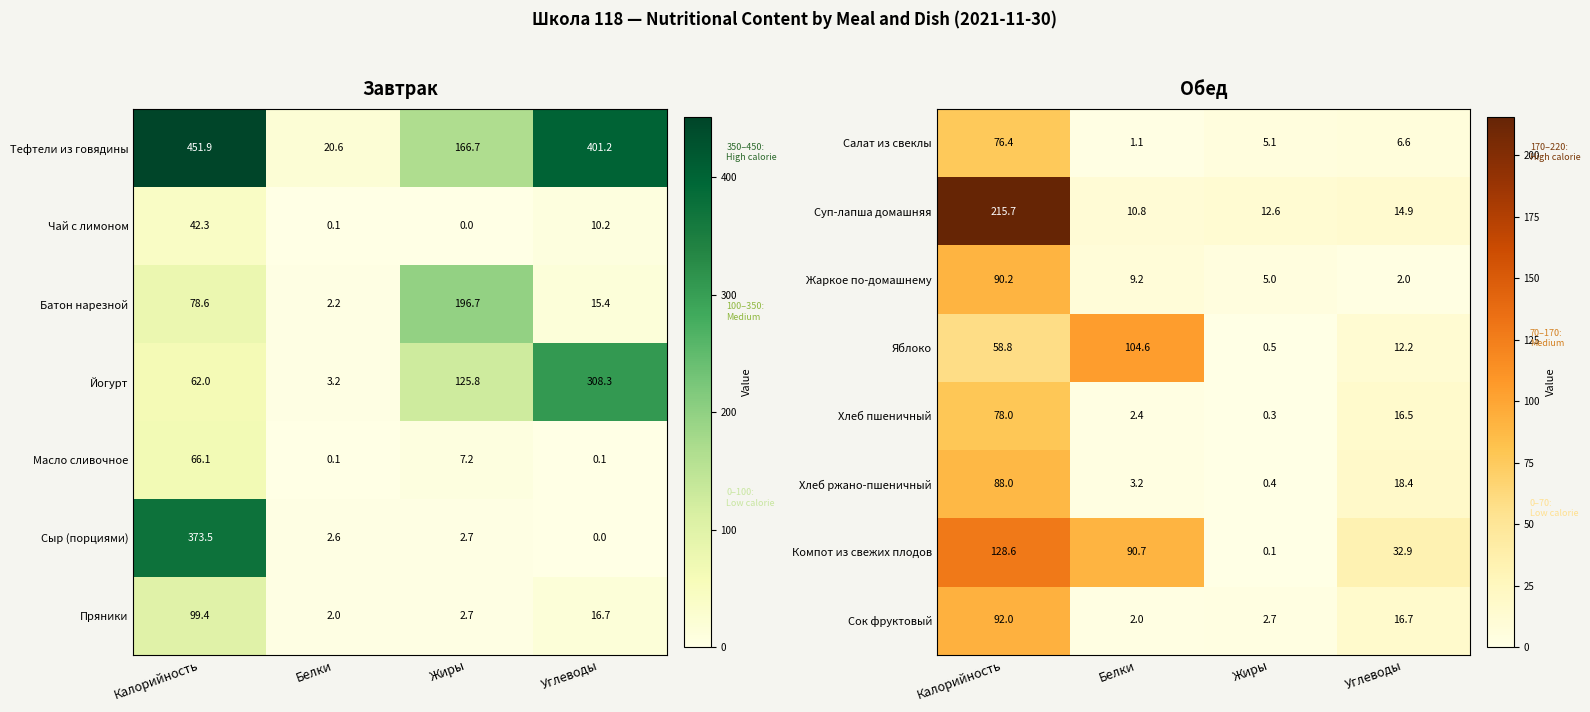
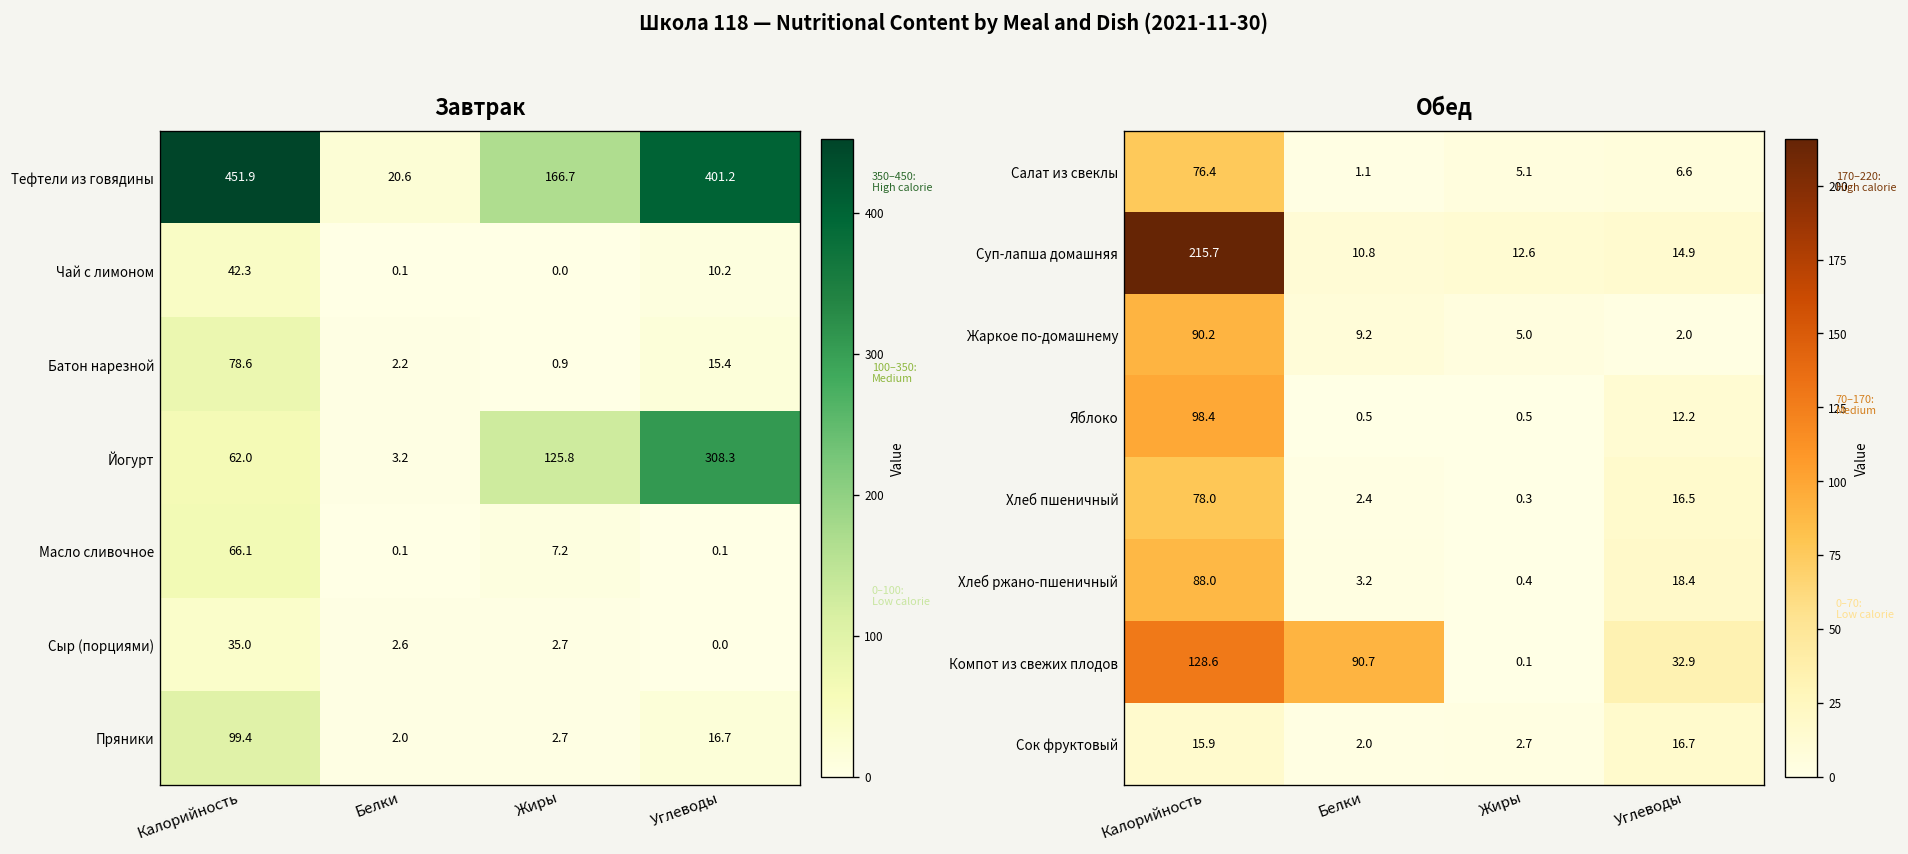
Завтрак, Батон нарезной, Жиры: 196.7 -> 0.9
Завтрак, Сыр (порциями), Калорийность: 373.5 -> 35.0
Обед, Яблоко, Калорийность: 58.8 -> 98.4
Обед, Яблоко, Белки: 104.6 -> 0.5
Обед, Сок фруктовый, Калорийность: 92.0 -> 15.9
